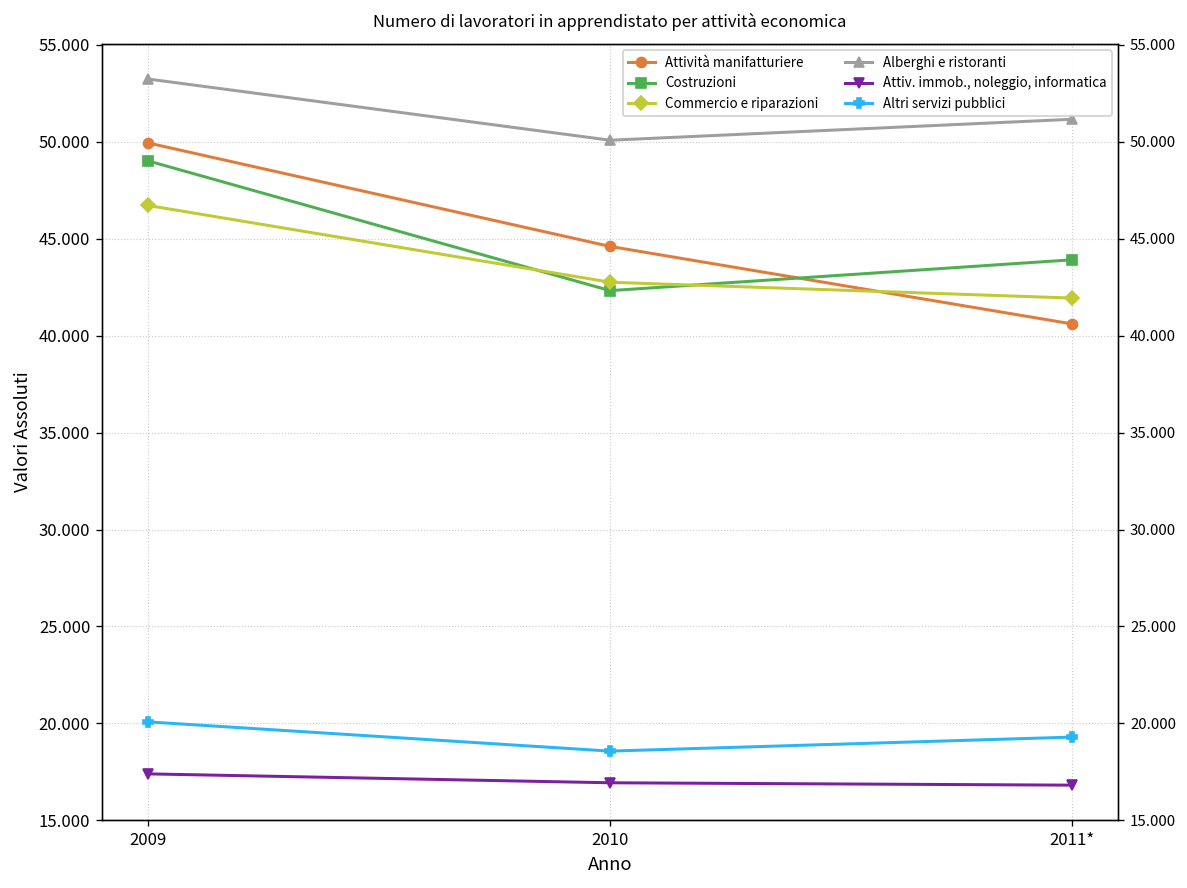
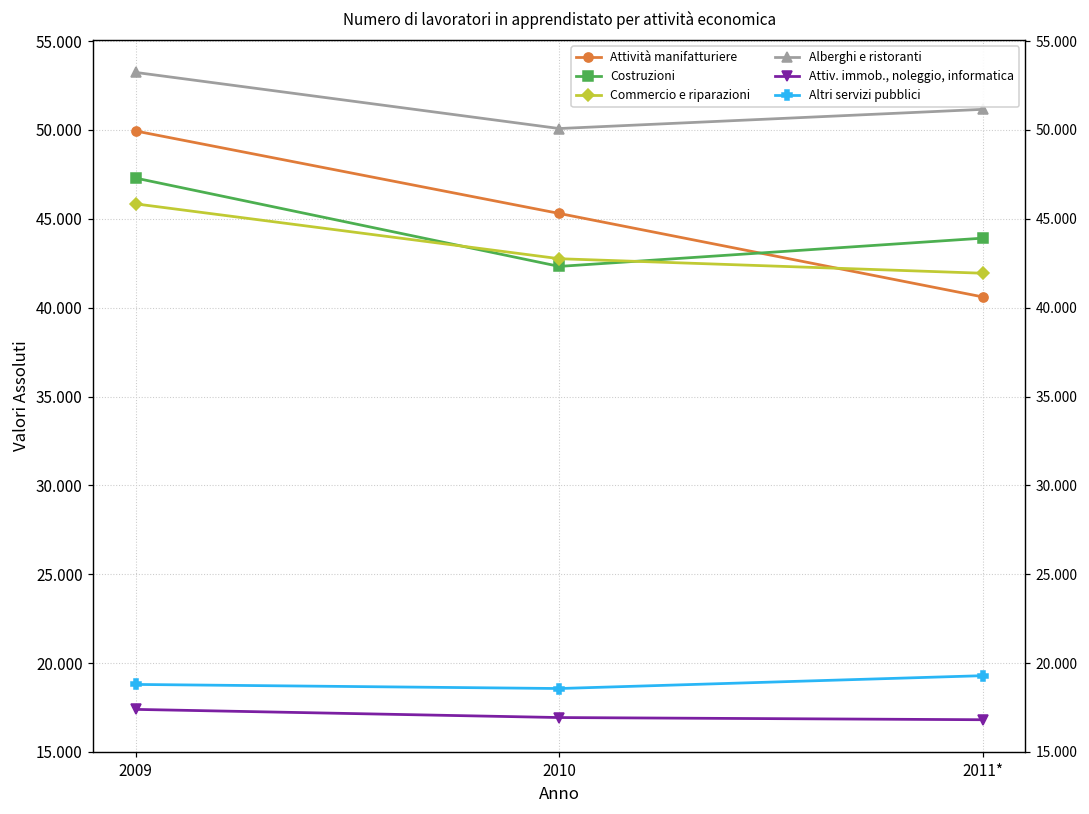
Costruzioni, 2009: 49.0 -> 47.3
Commercio e riparazioni, 2009: 46.7 -> 45.8
Altri servizi pubblici, 2009: 20.1 -> 18.8
Attività manifatturiere, 2010: 44.6 -> 45.3
